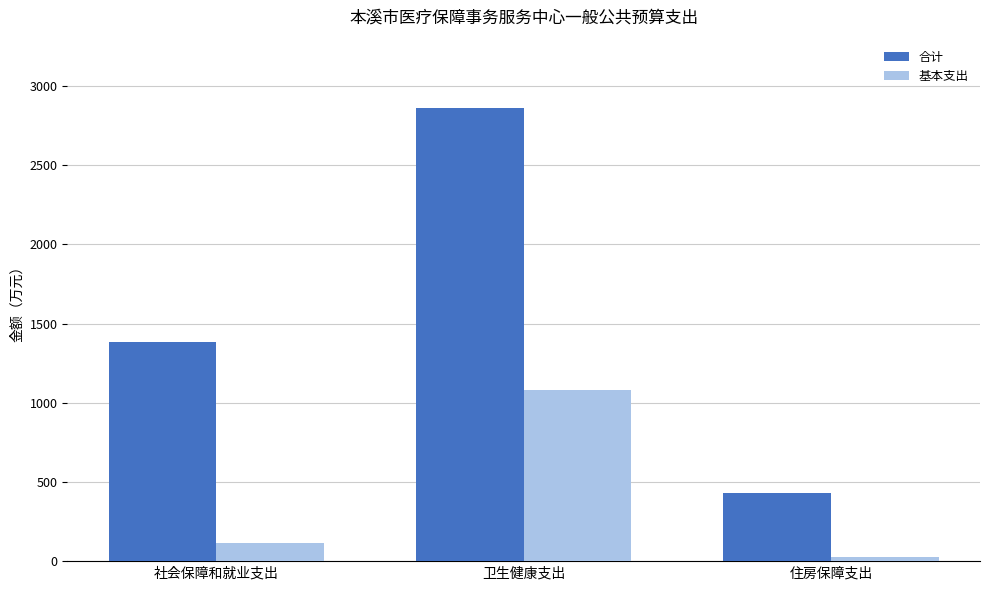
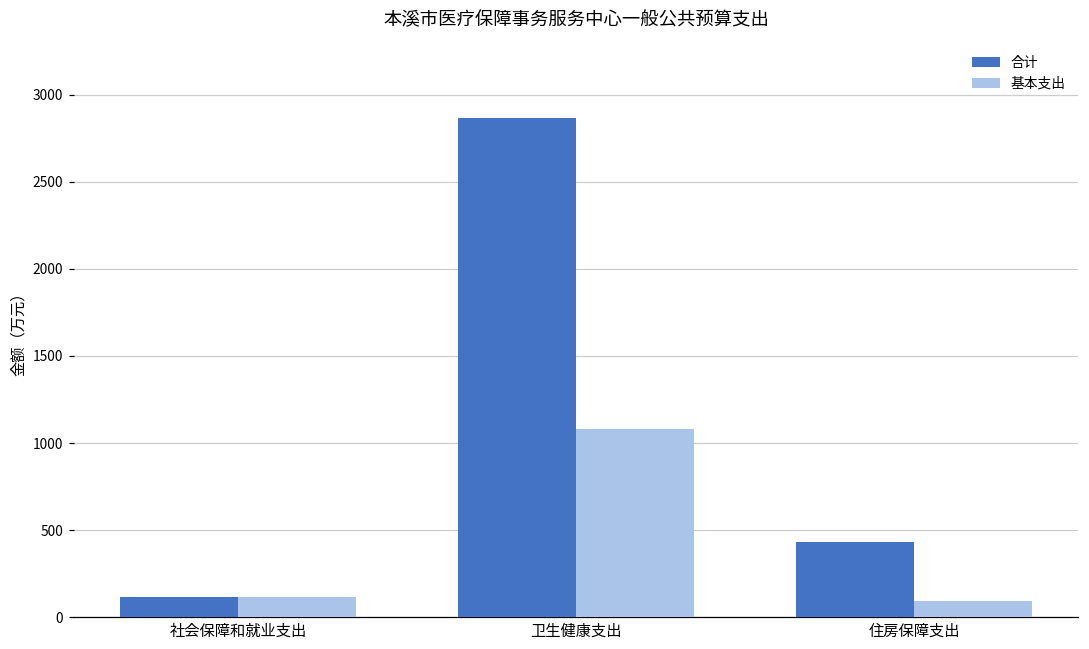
合计, 社会保障和就业支出: 1390 -> 120
基本支出, 住房保障支出: 30 -> 90
